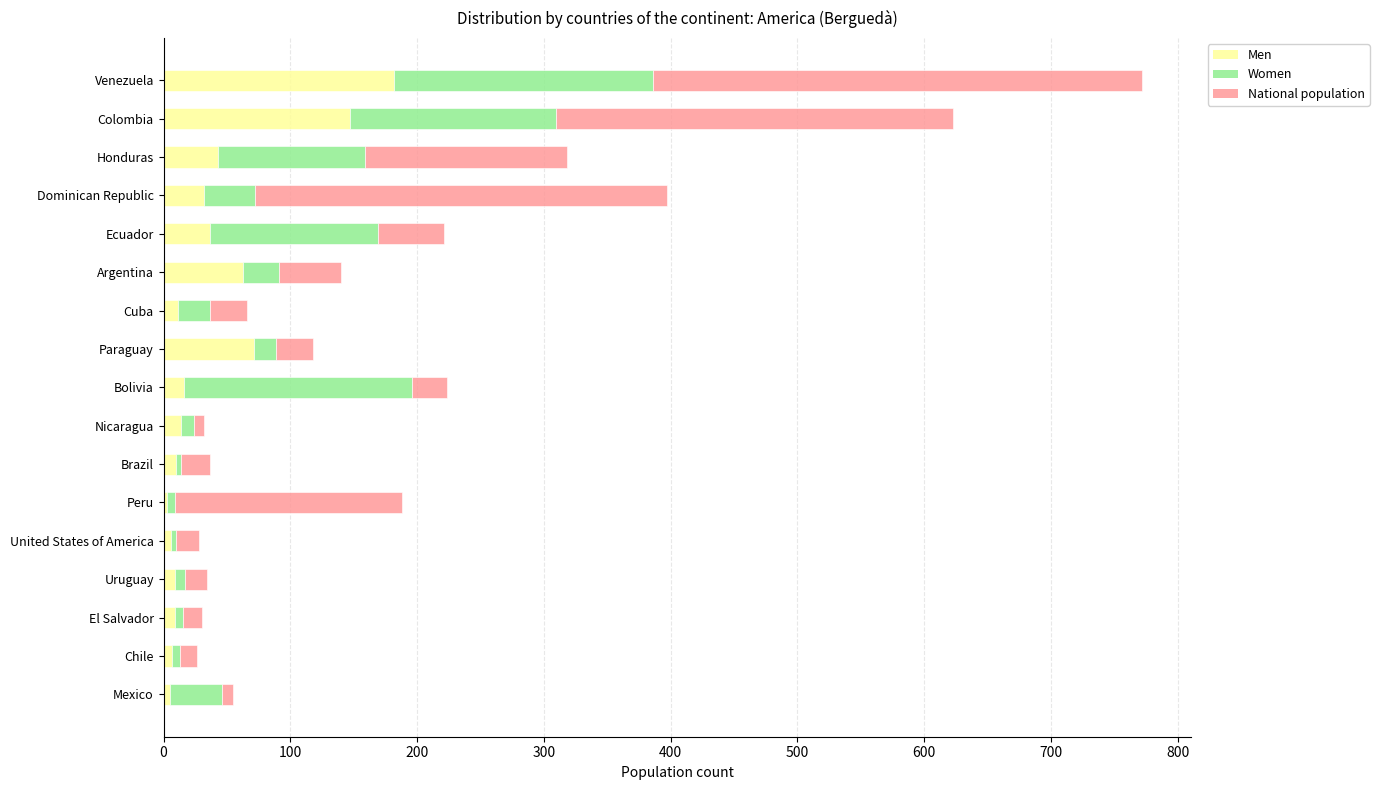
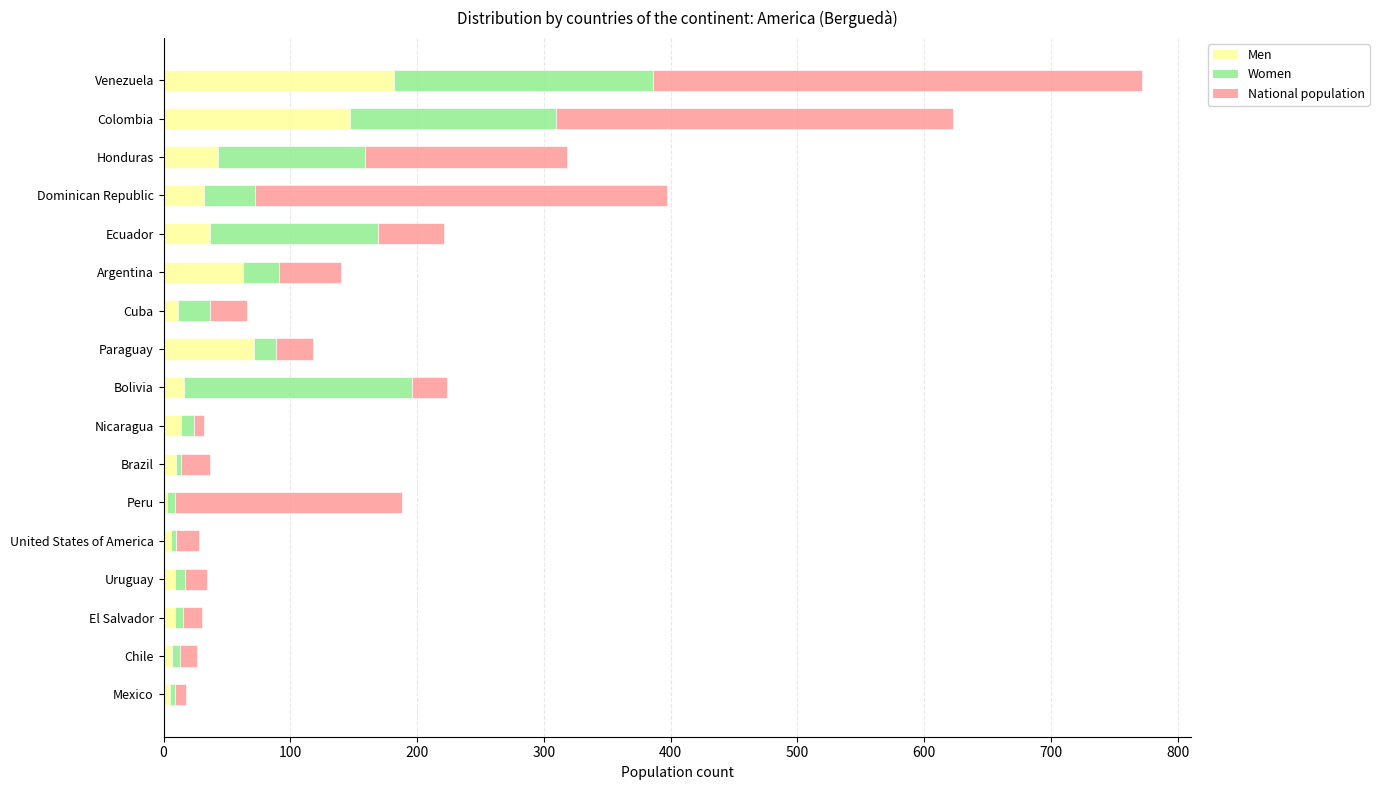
Women, Mexico: 41 -> 4
